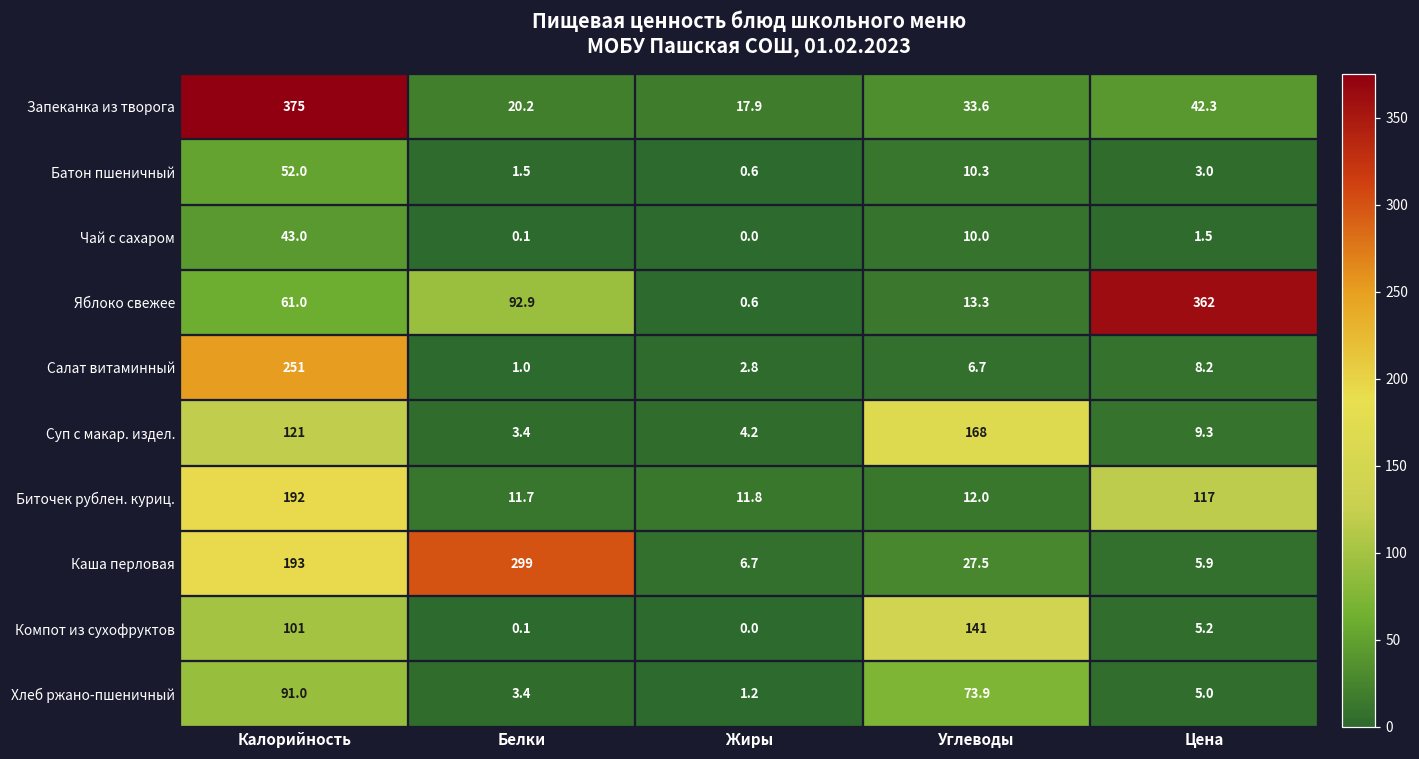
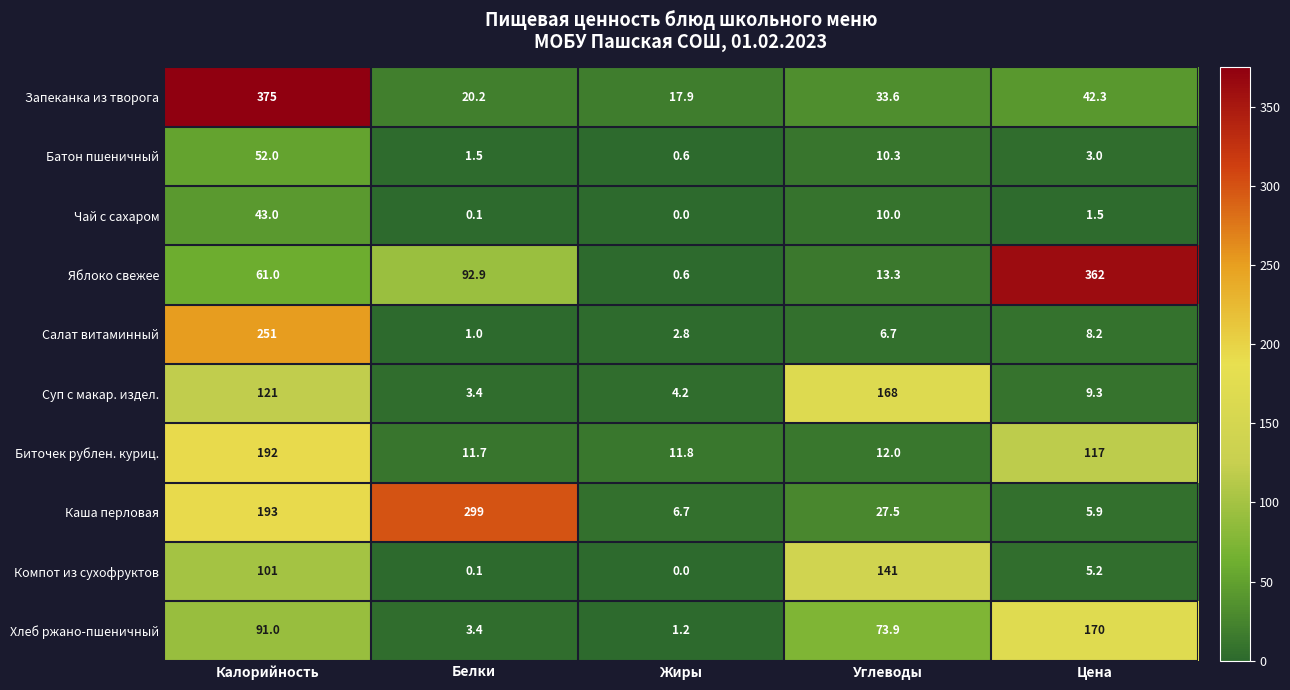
Хлеб ржано-пшеничный, Цена: 5.0 -> 170
